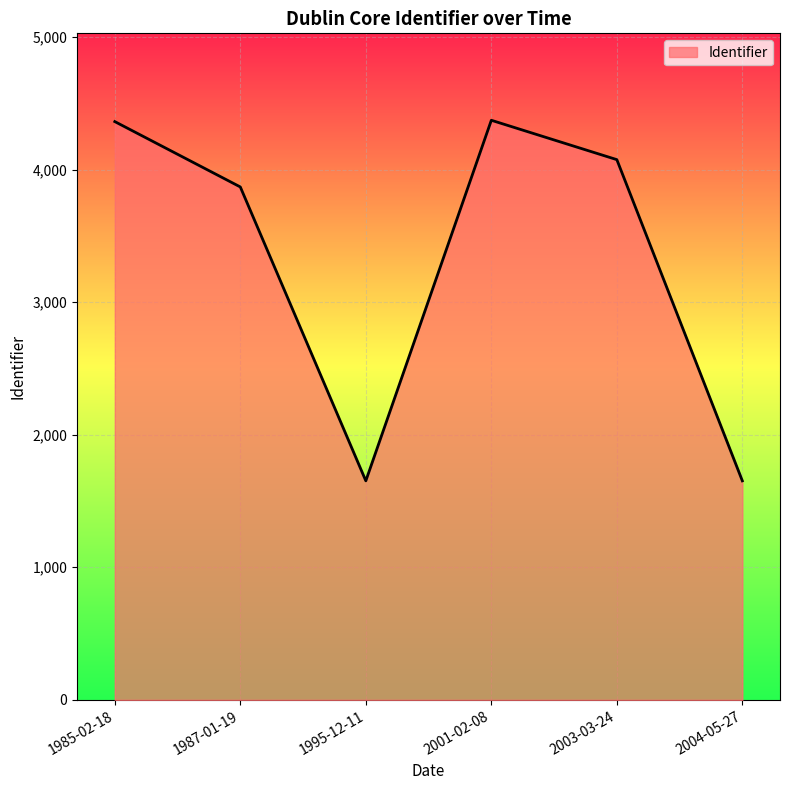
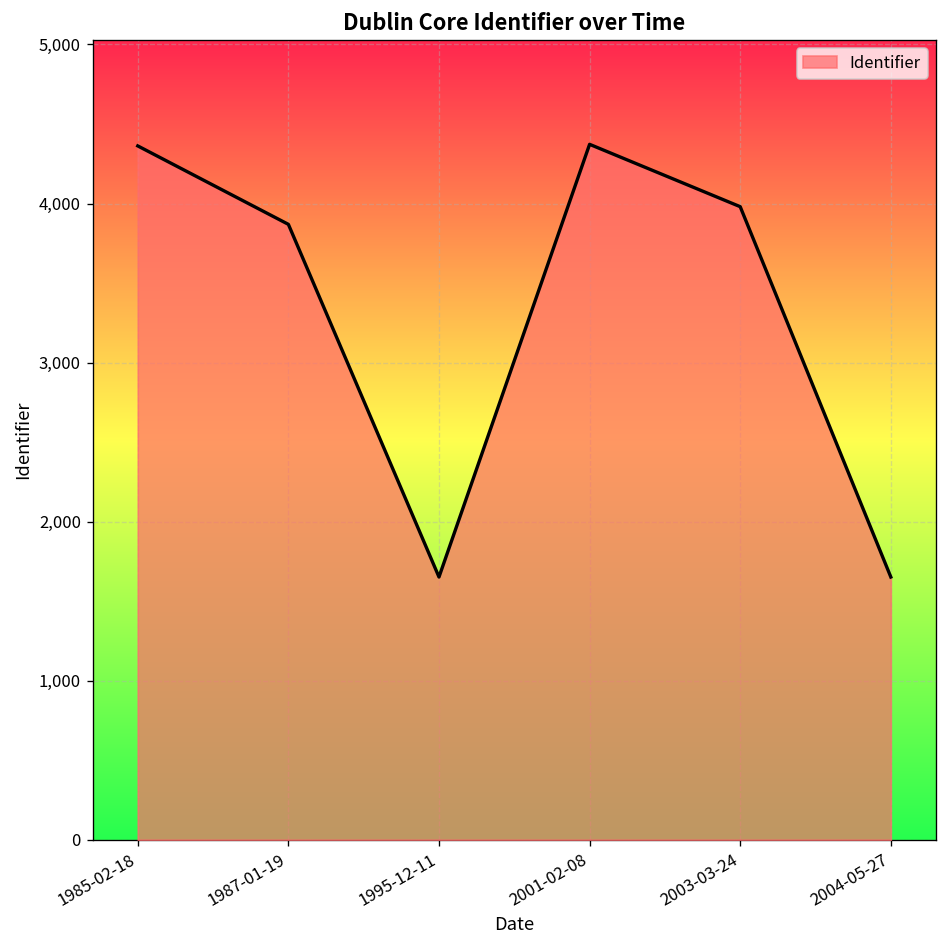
2003-03-24: 4,080 -> 3,980
